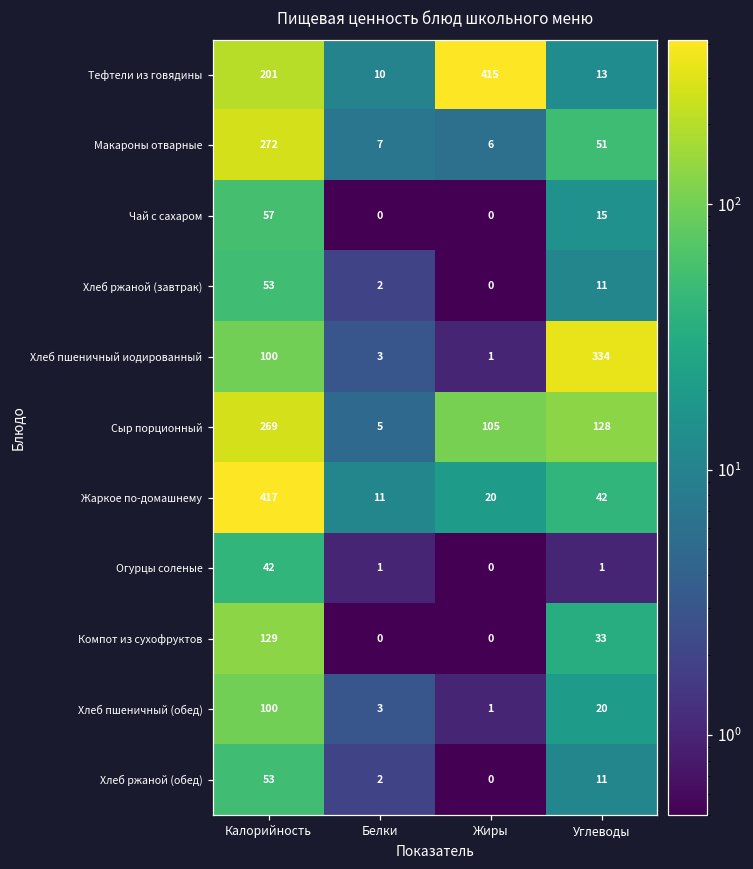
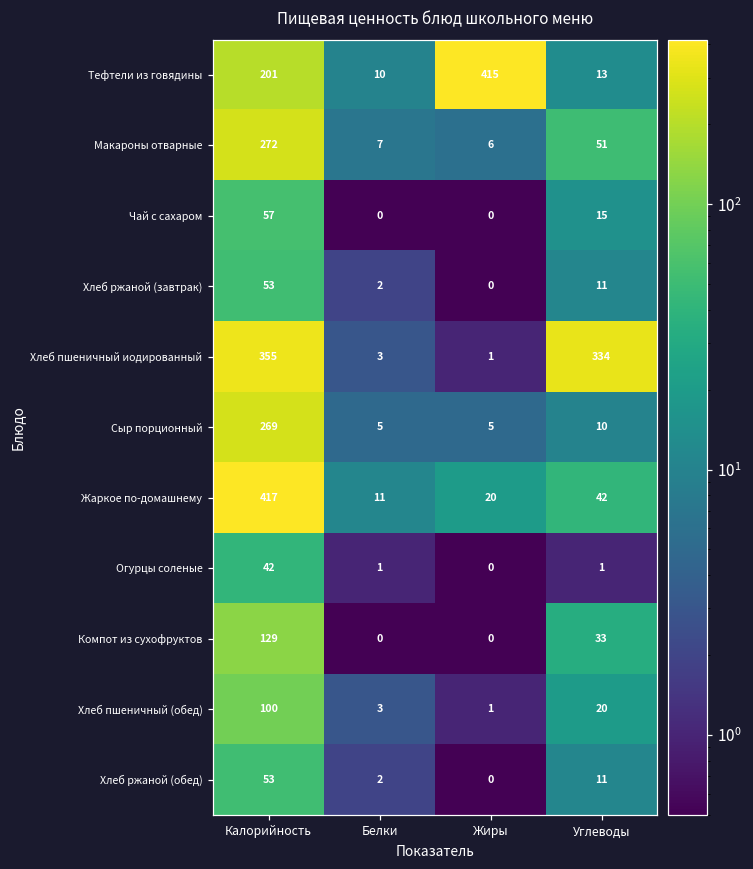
Хлеб пшеничный иодированный, Калорийность: 100 -> 355
Сыр порционный, Жиры: 105 -> 5
Сыр порционный, Углеводы: 128 -> 10
